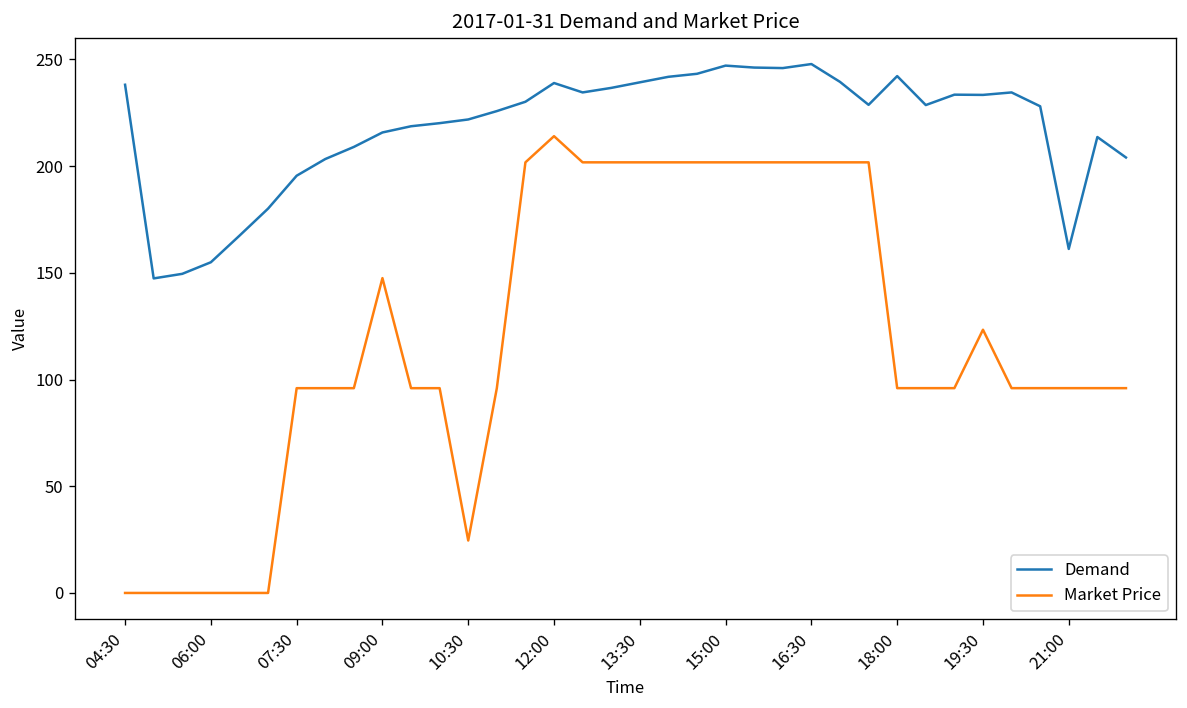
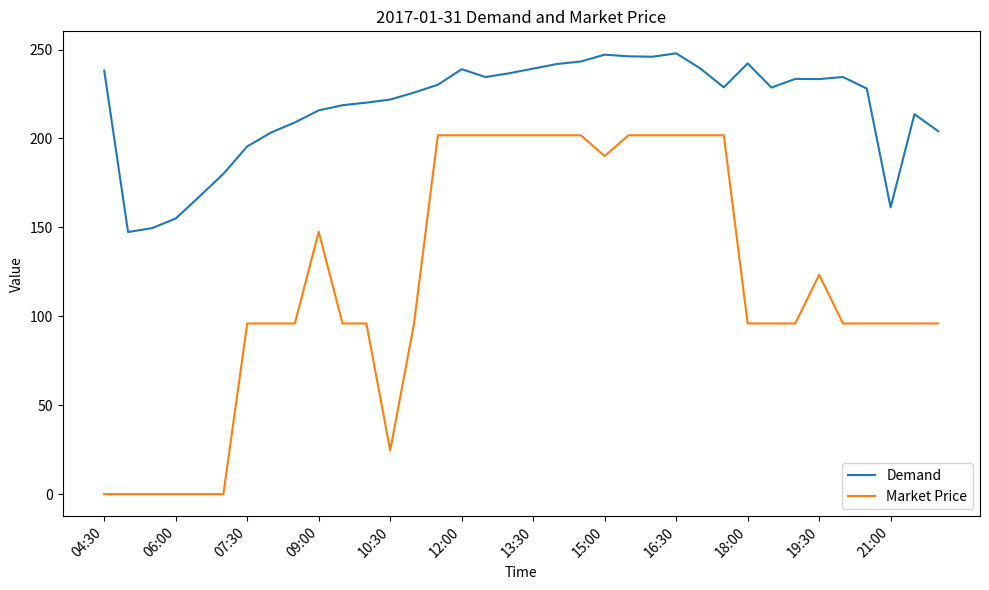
Market Price, 12:00: 214 -> 202
Market Price, 15:00: 202 -> 190
